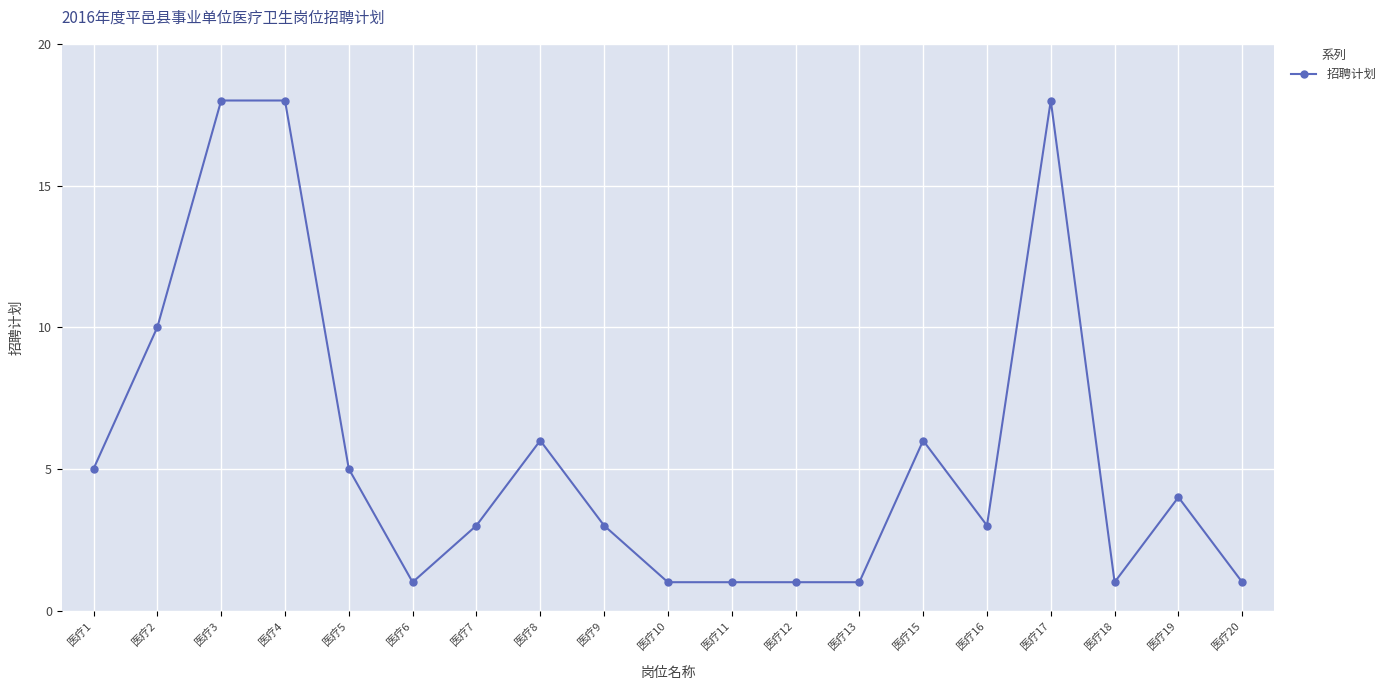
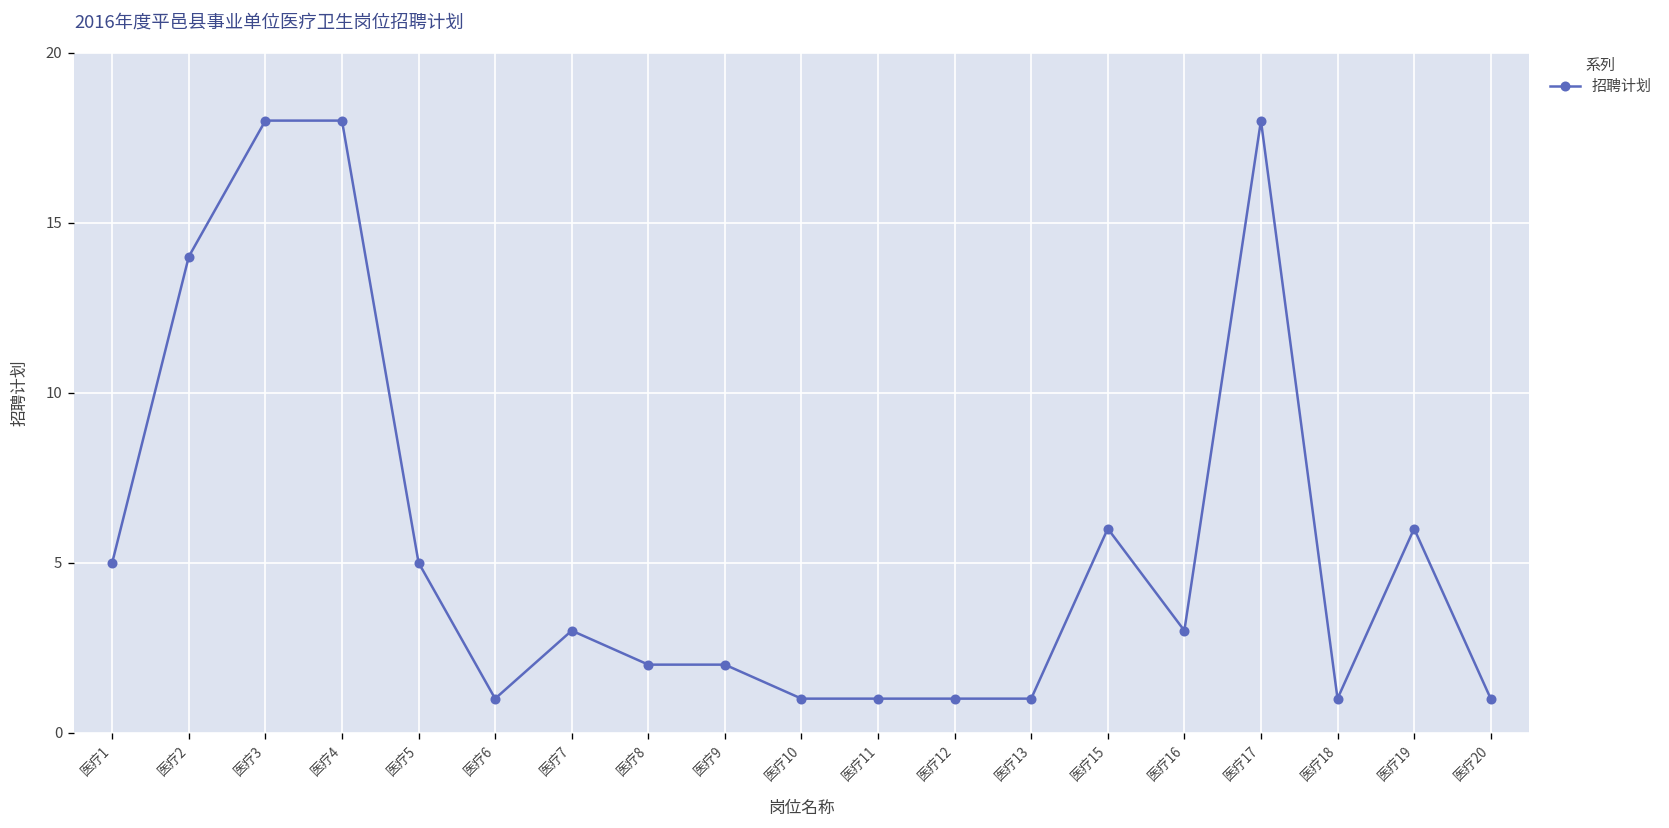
医疗2: 10 -> 14
医疗8: 6 -> 2
医疗9: 3 -> 2
医疗19: 4 -> 6
